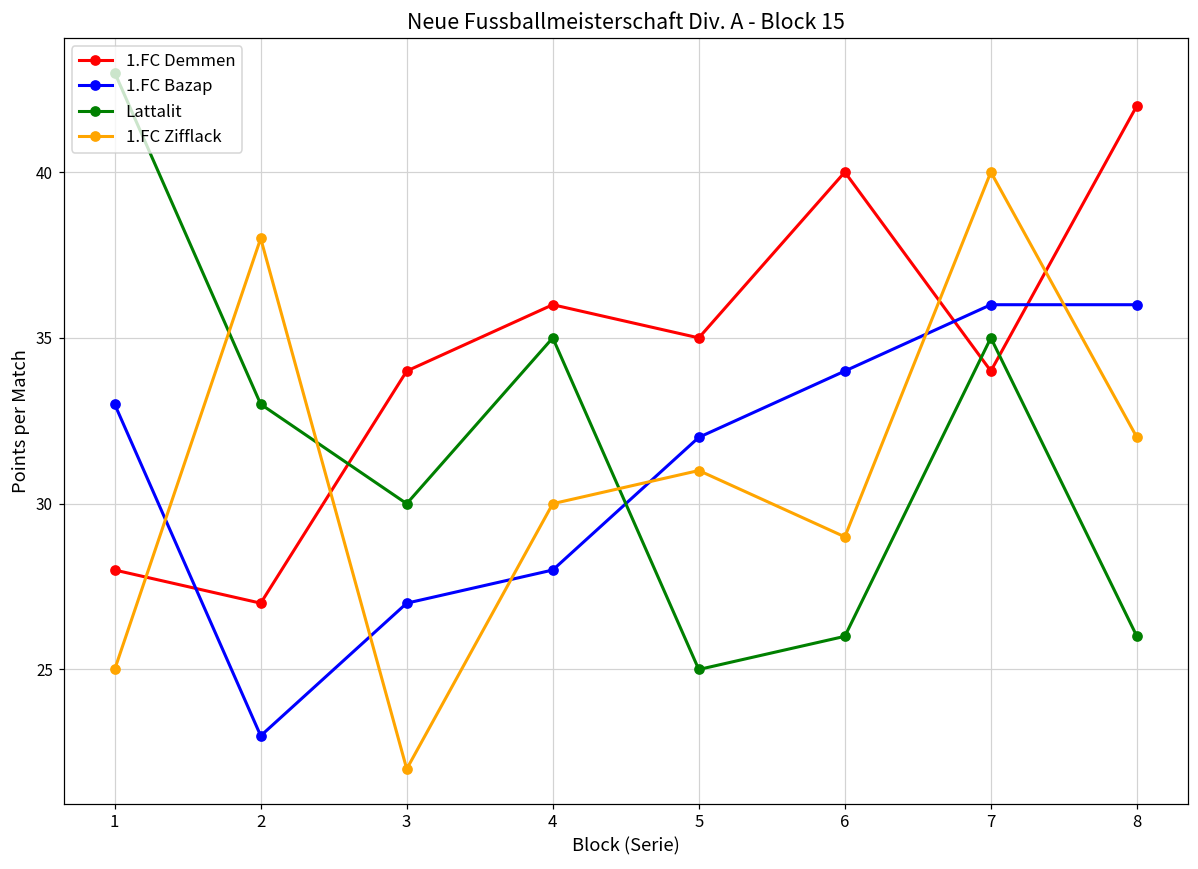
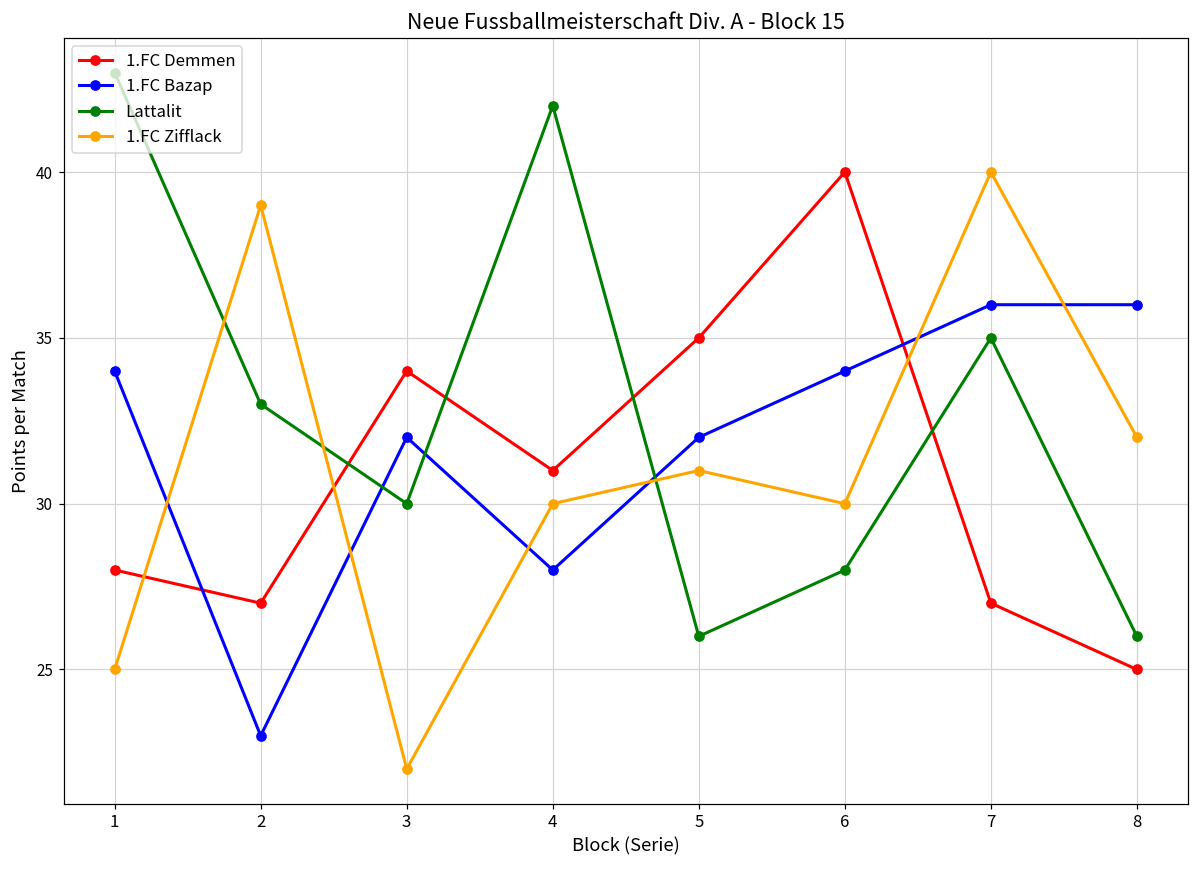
1.FC Bazap, 1: 33 -> 34
1.FC Zifflack, 2: 38 -> 39
1.FC Bazap, 3: 27 -> 32
1.FC Demmen, 4: 36 -> 31
Lattalit, 4: 35 -> 42
Lattalit, 5: 25 -> 26
Lattalit, 6: 26 -> 28
1.FC Zifflack, 6: 29 -> 30
1.FC Demmen, 7: 34 -> 27
1.FC Demmen, 8: 42 -> 25
